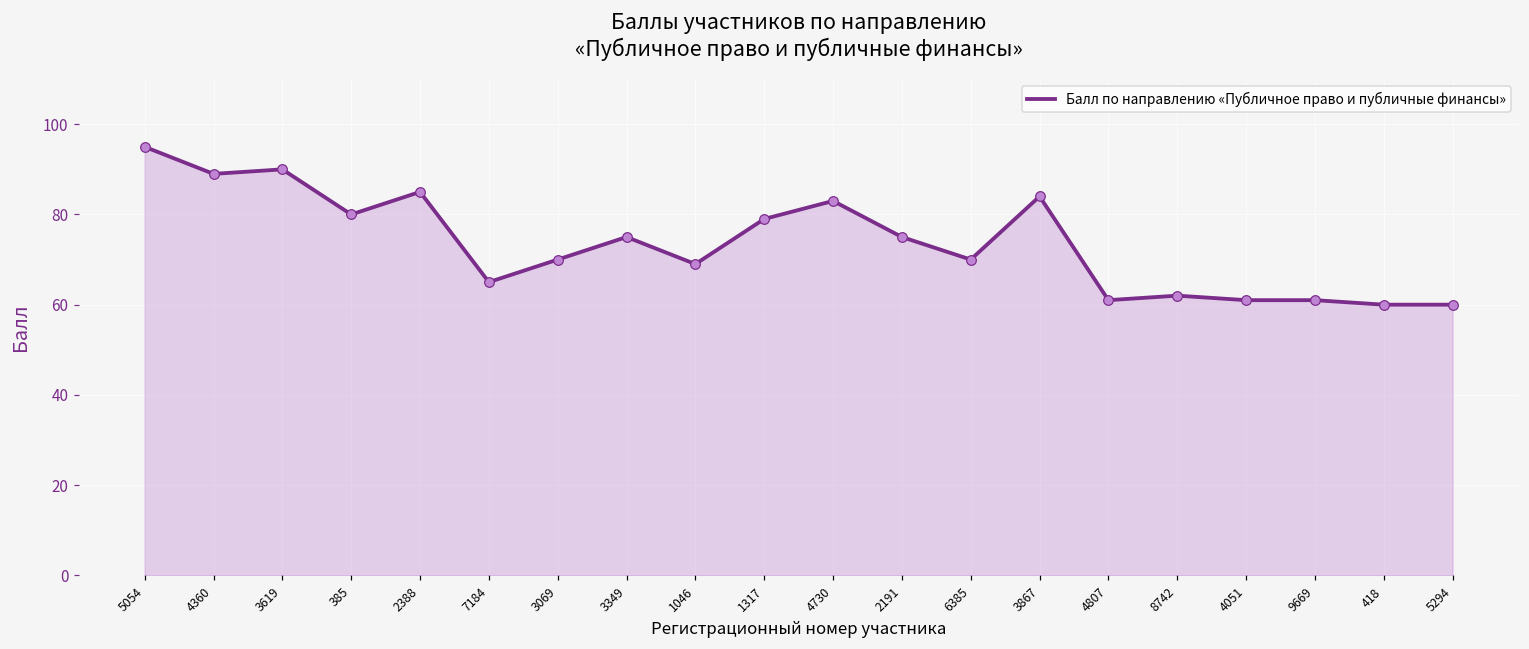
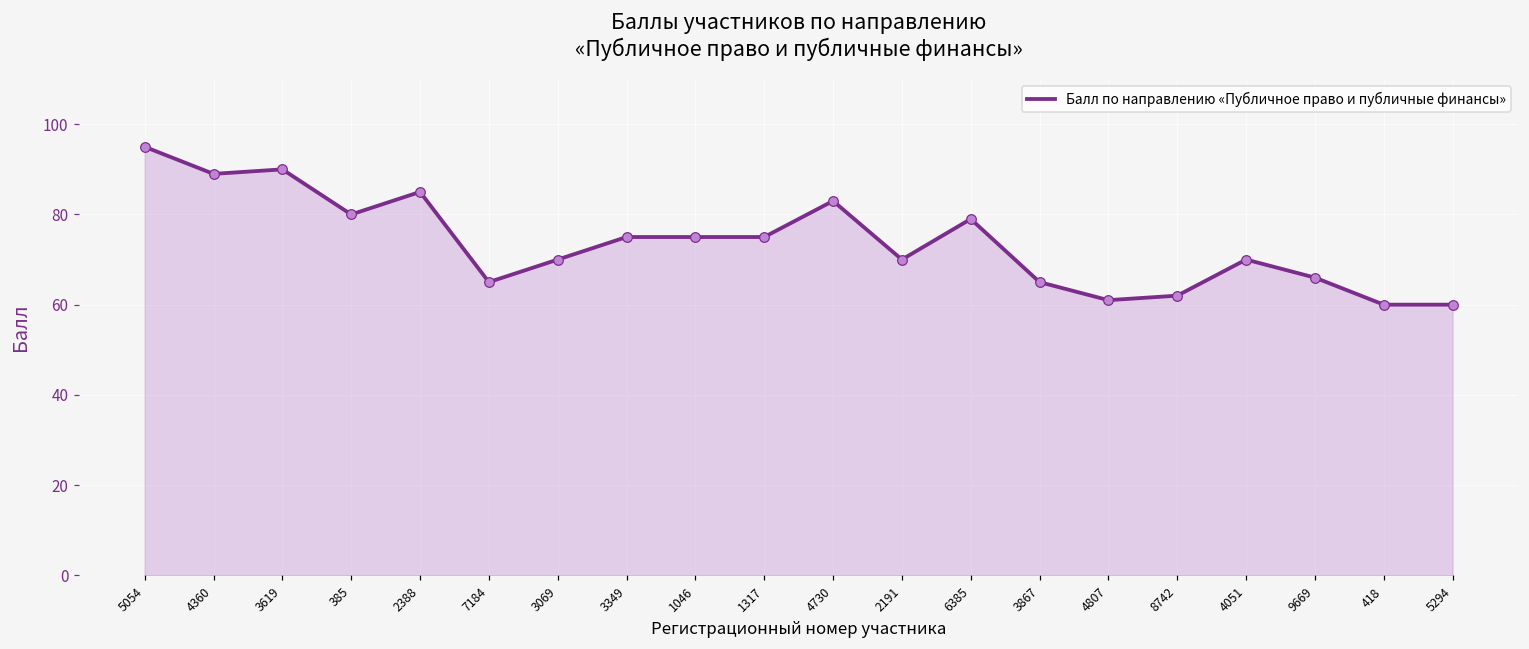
1046: 69 -> 75
1317: 79 -> 75
2191: 75 -> 70
6385: 70 -> 79
3867: 84 -> 65
4051: 61 -> 70
9669: 61 -> 66
